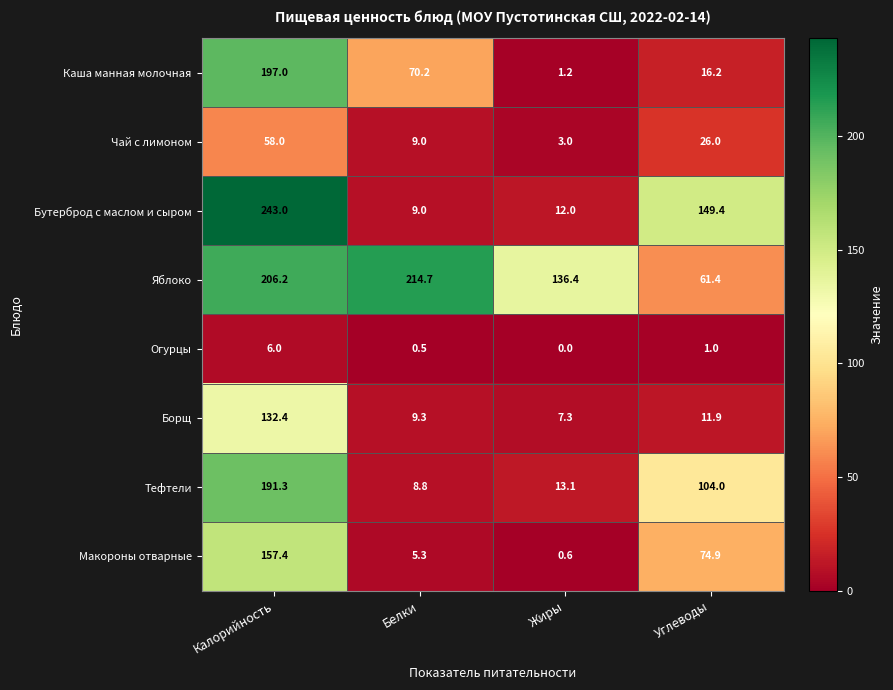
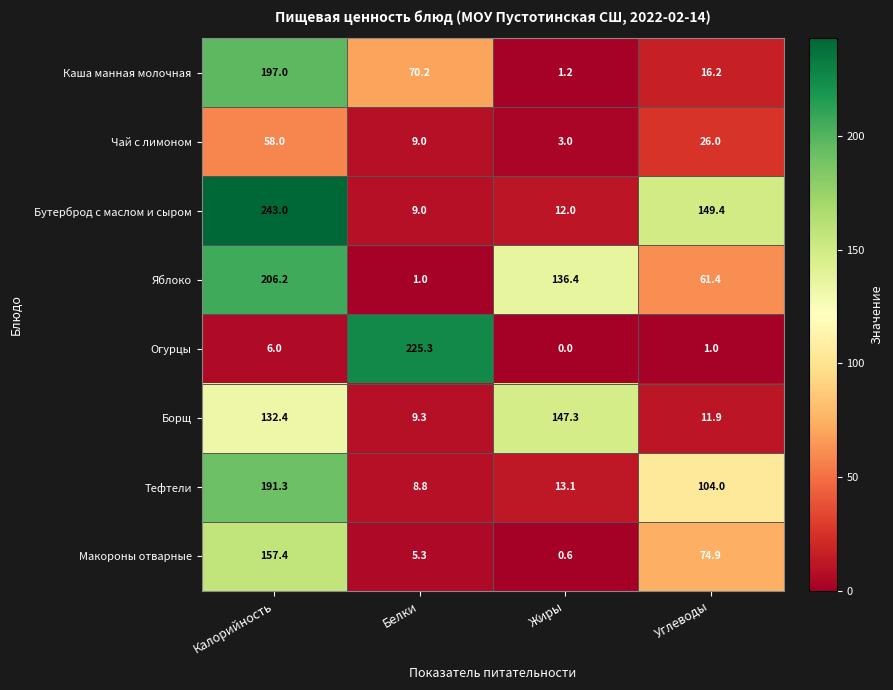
Яблоко, Белки: 214.7 -> 1.0
Огурцы, Белки: 0.5 -> 225.3
Борщ, Жиры: 7.3 -> 147.3
